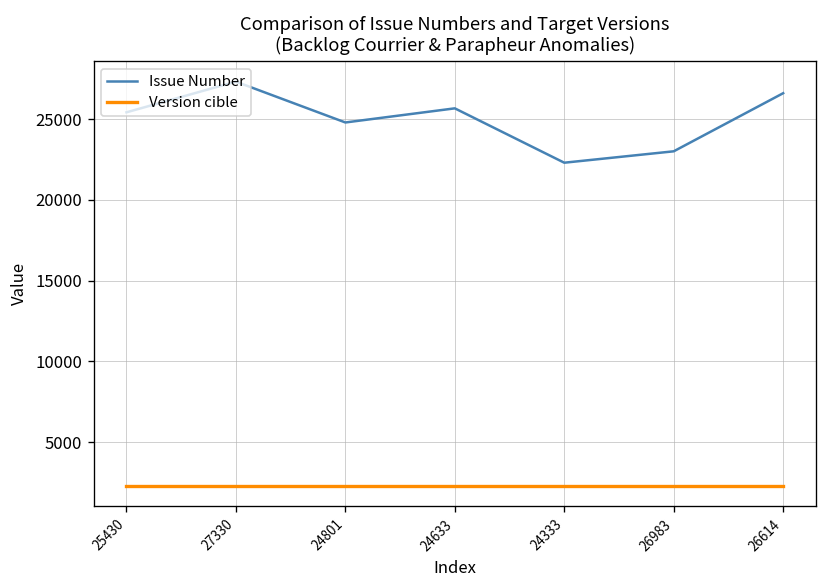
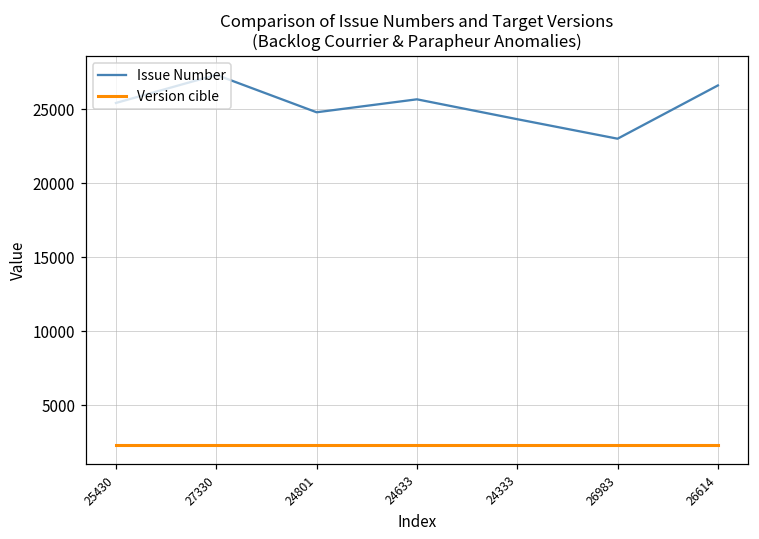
Issue Number, 24333: 22300 -> 24300
